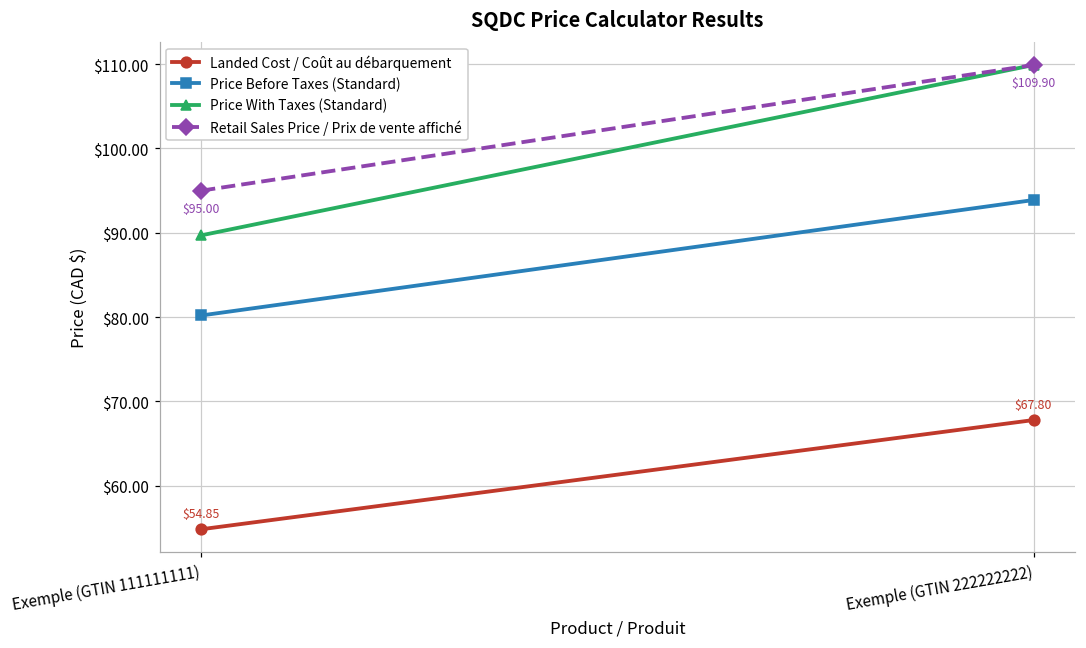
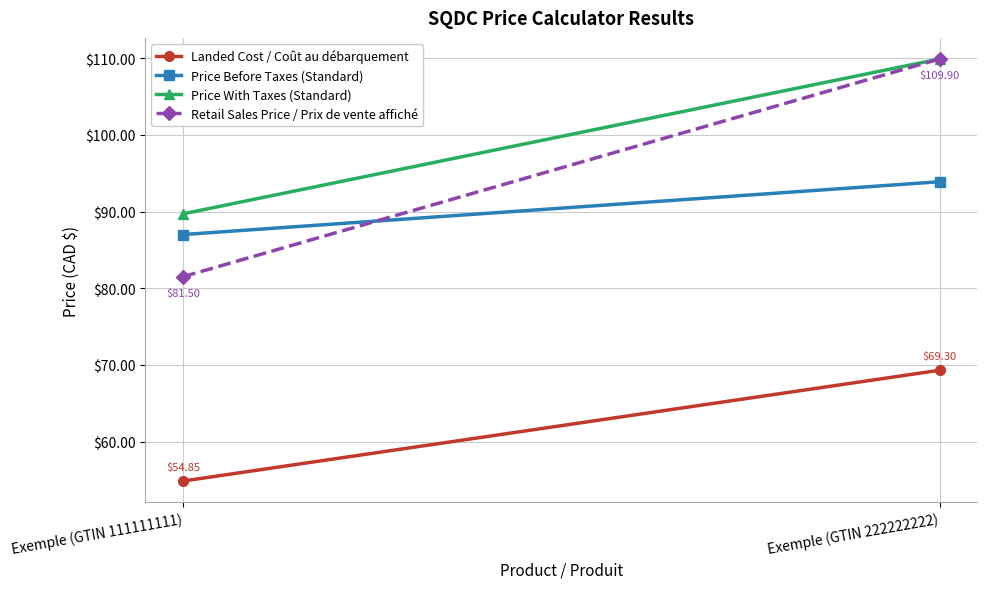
Price Before Taxes (Standard), Exemple (GTIN 111111111): $80 -> $87
Retail Sales Price / Prix de vente affiché, Exemple (GTIN 111111111): $95.00 -> $81.50
Landed Cost / Coût au débarquement, Exemple (GTIN 222222222): $67.80 -> $69.30
